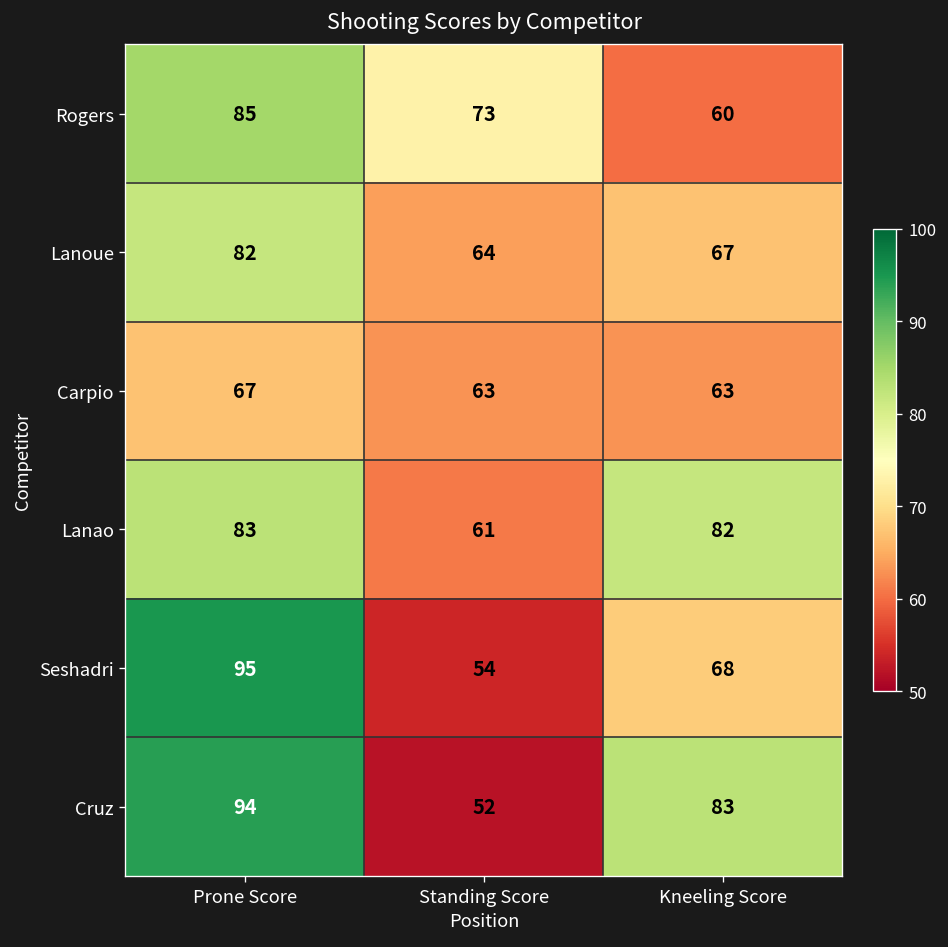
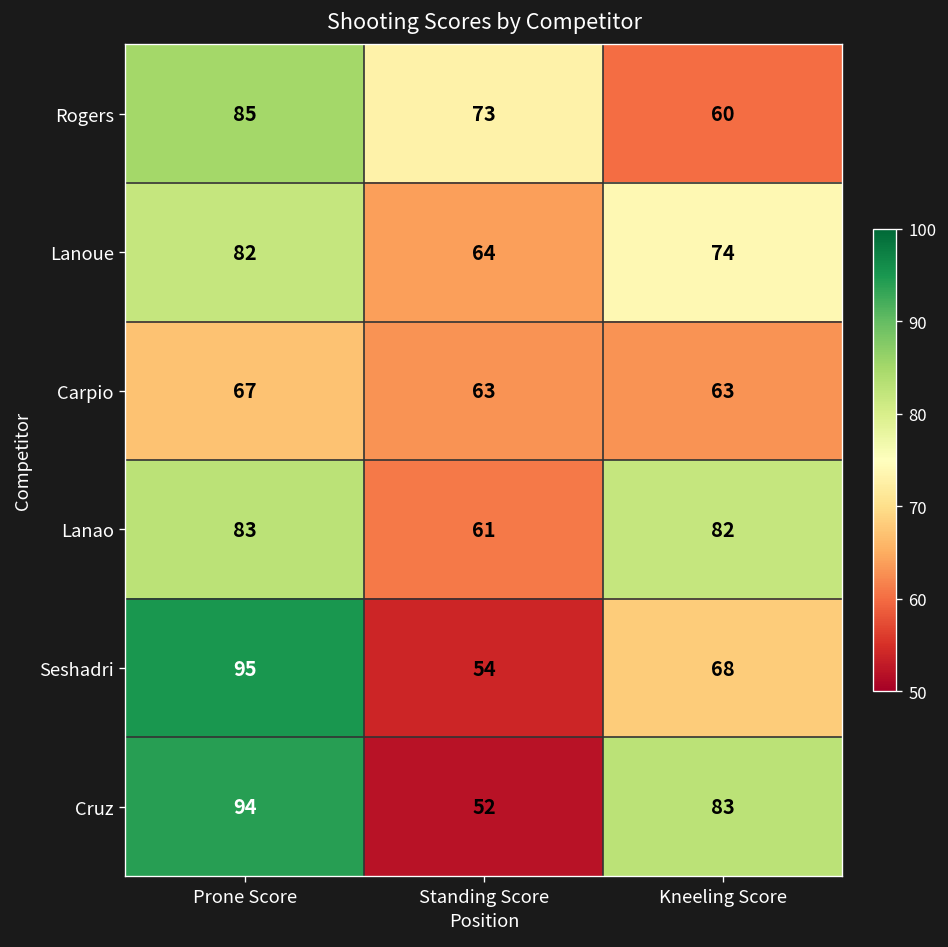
Lanoue, Kneeling Score: 67 -> 74
